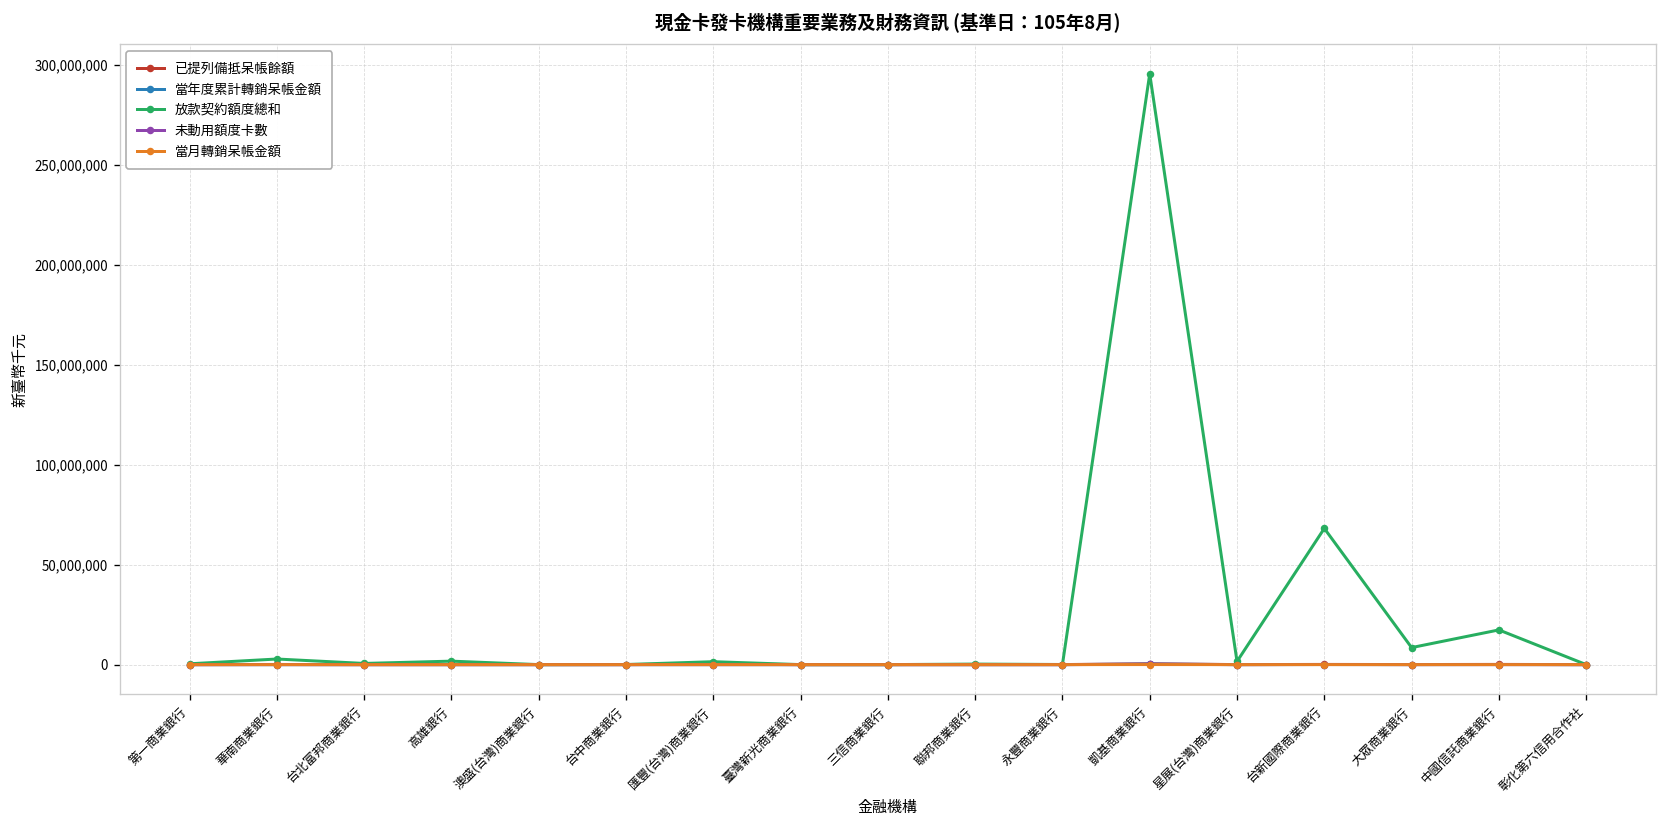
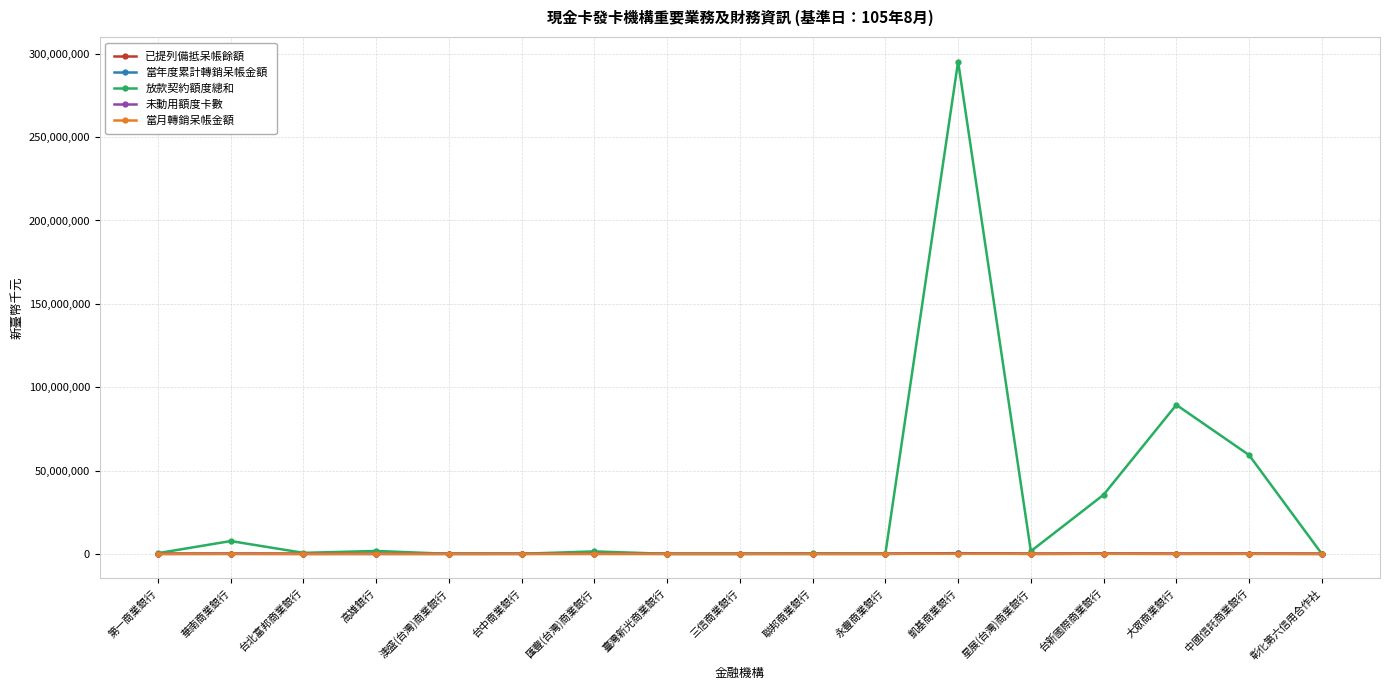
放款契約額度總和, 華南商業銀行: 3,000,000 -> 8,000,000
放款契約額度總和, 台新國際商業銀行: 68,000,000 -> 35,000,000
放款契約額度總和, 大眾商業銀行: 9,000,000 -> 89,000,000
放款契約額度總和, 中國信託商業銀行: 17,000,000 -> 59,000,000
